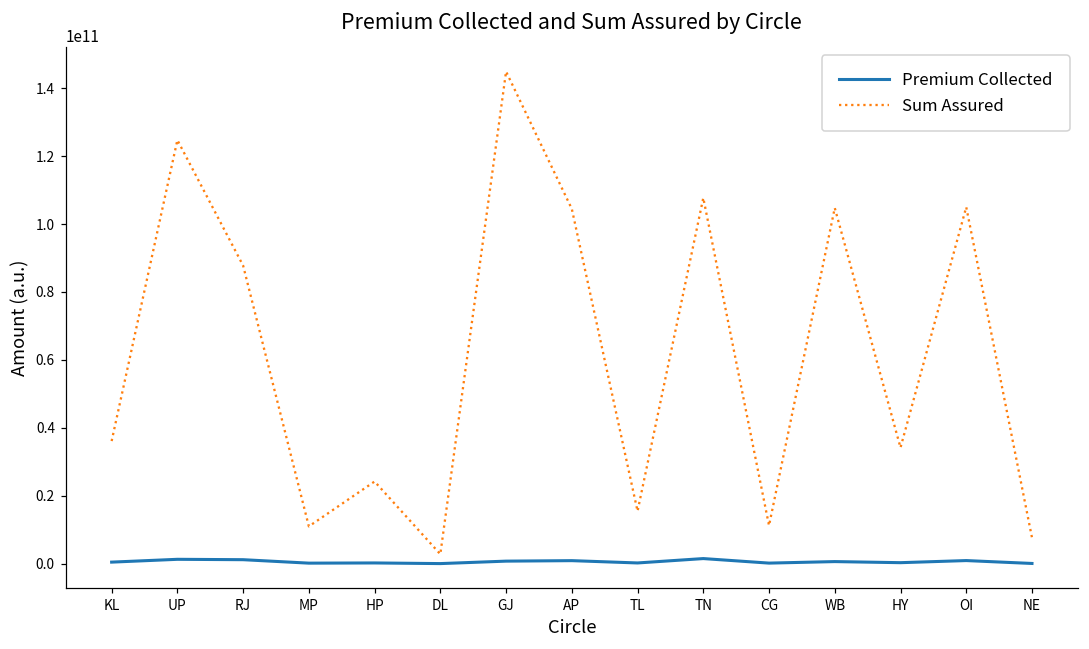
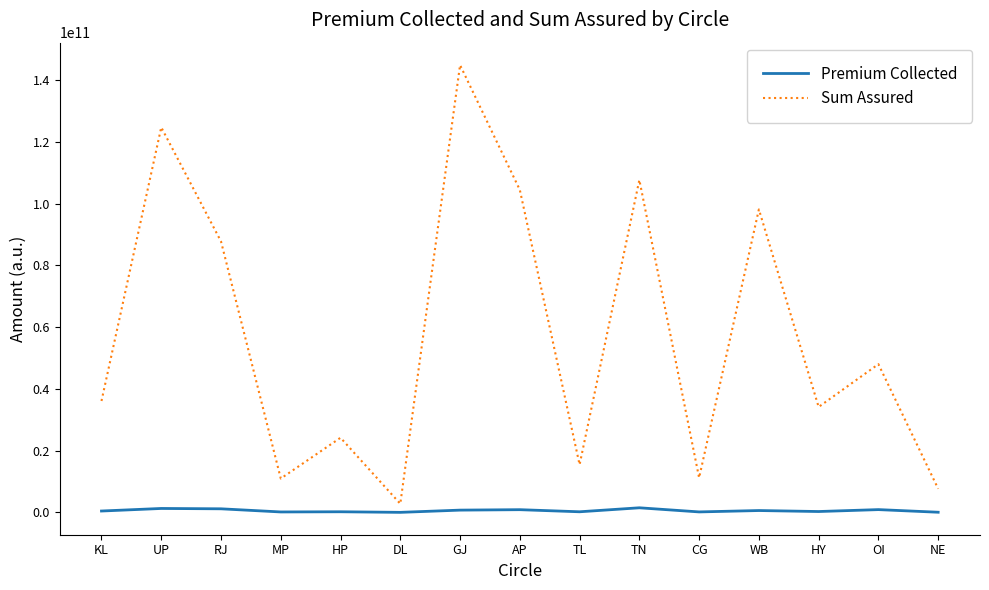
Sum Assured, WB: 105000000000 -> 98000000000
Sum Assured, OI: 105000000000 -> 48000000000
